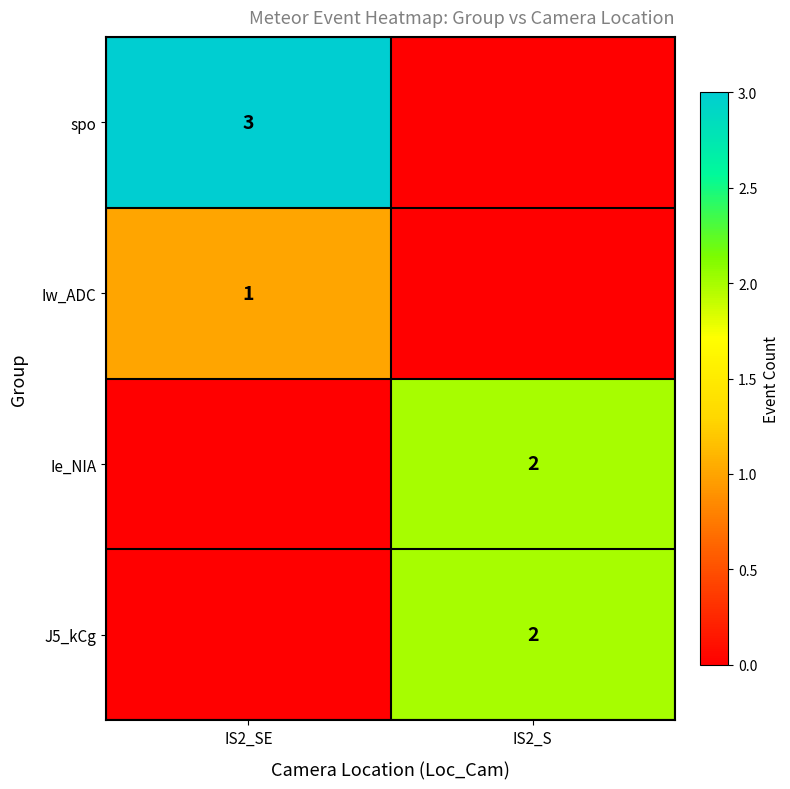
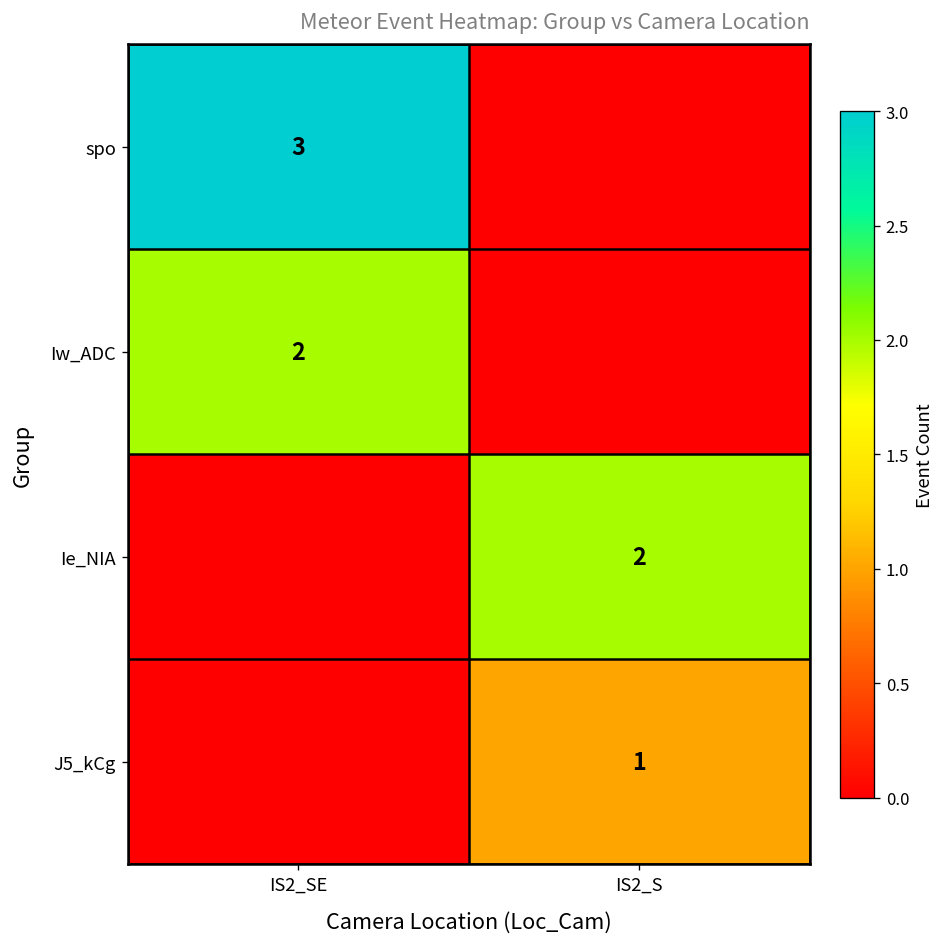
Iw_ADC, IS2_SE: 1 -> 2
J5_kCg, IS2_S: 2 -> 1
